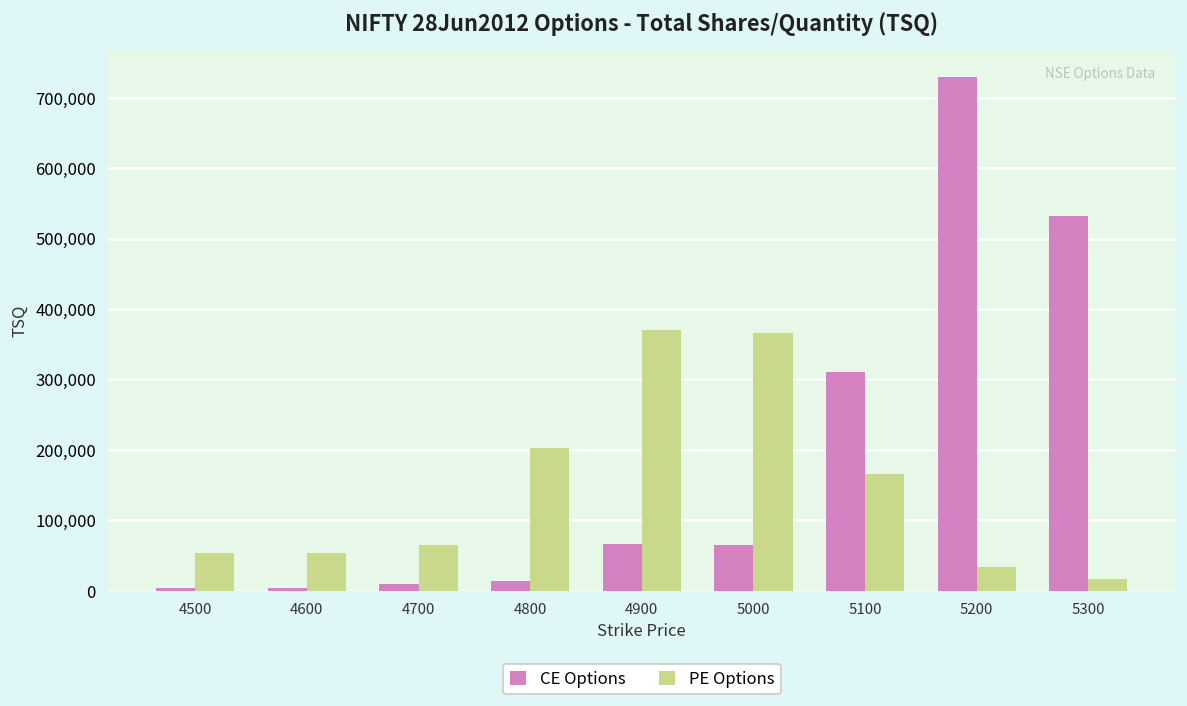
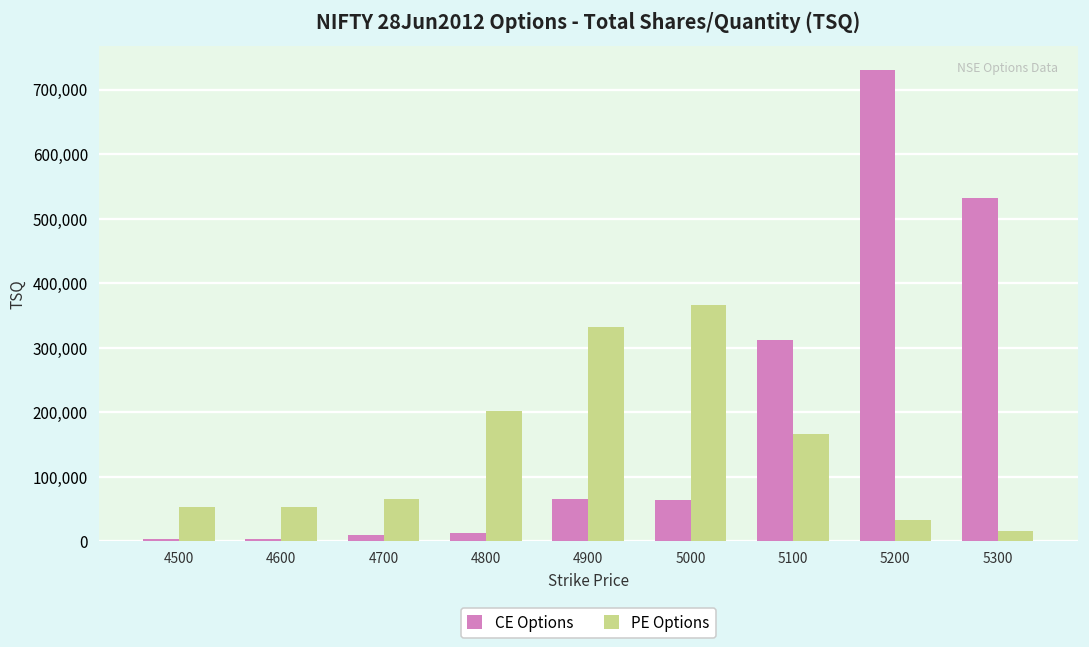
PE Options, 4900: 370,000 -> 330,000
